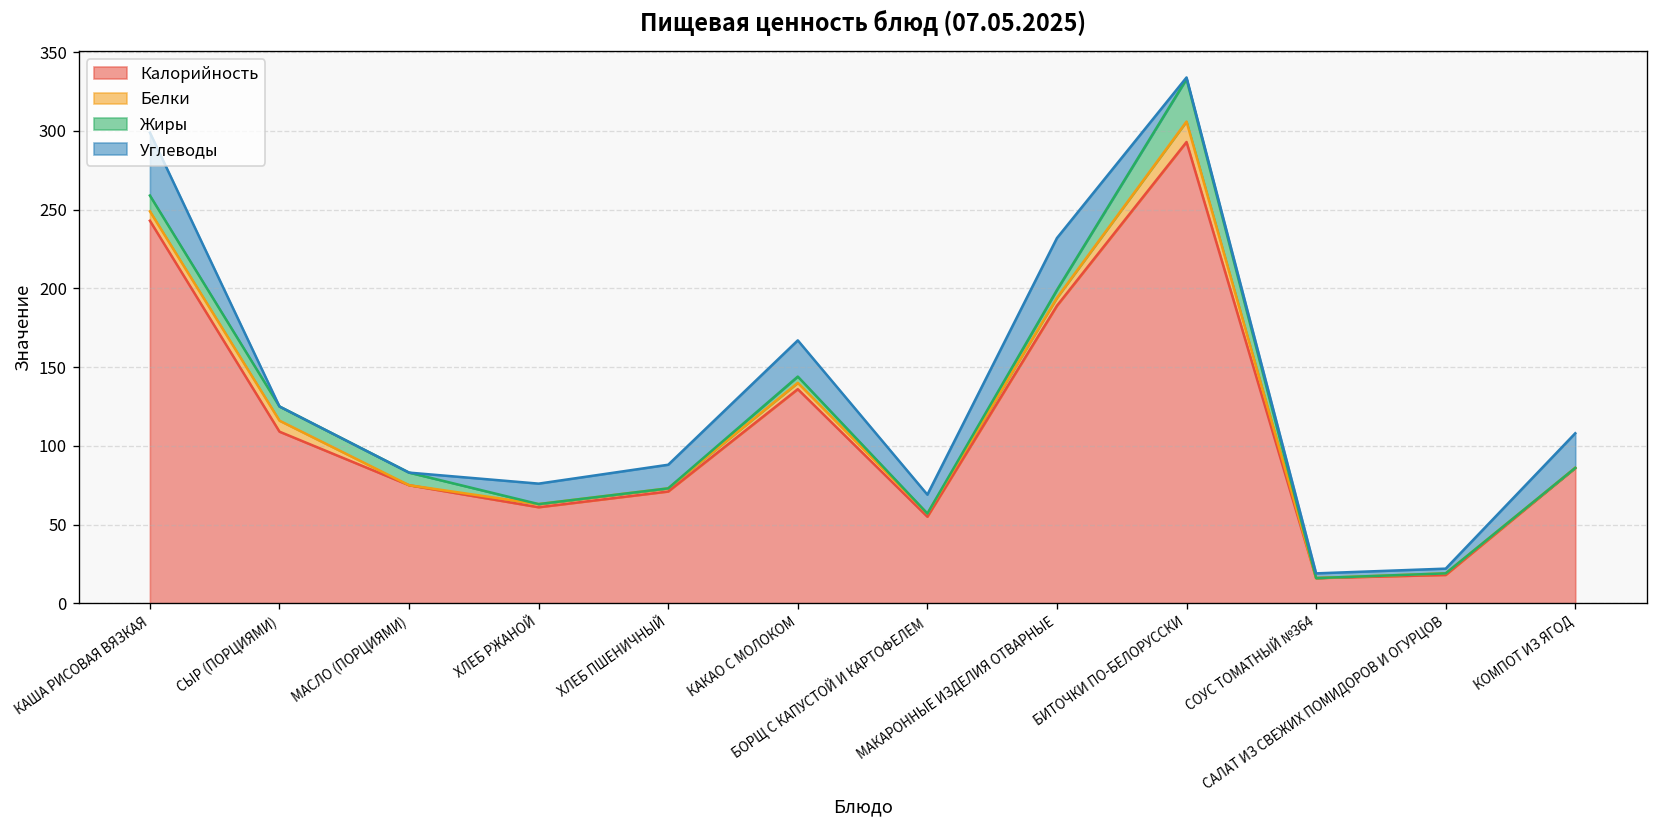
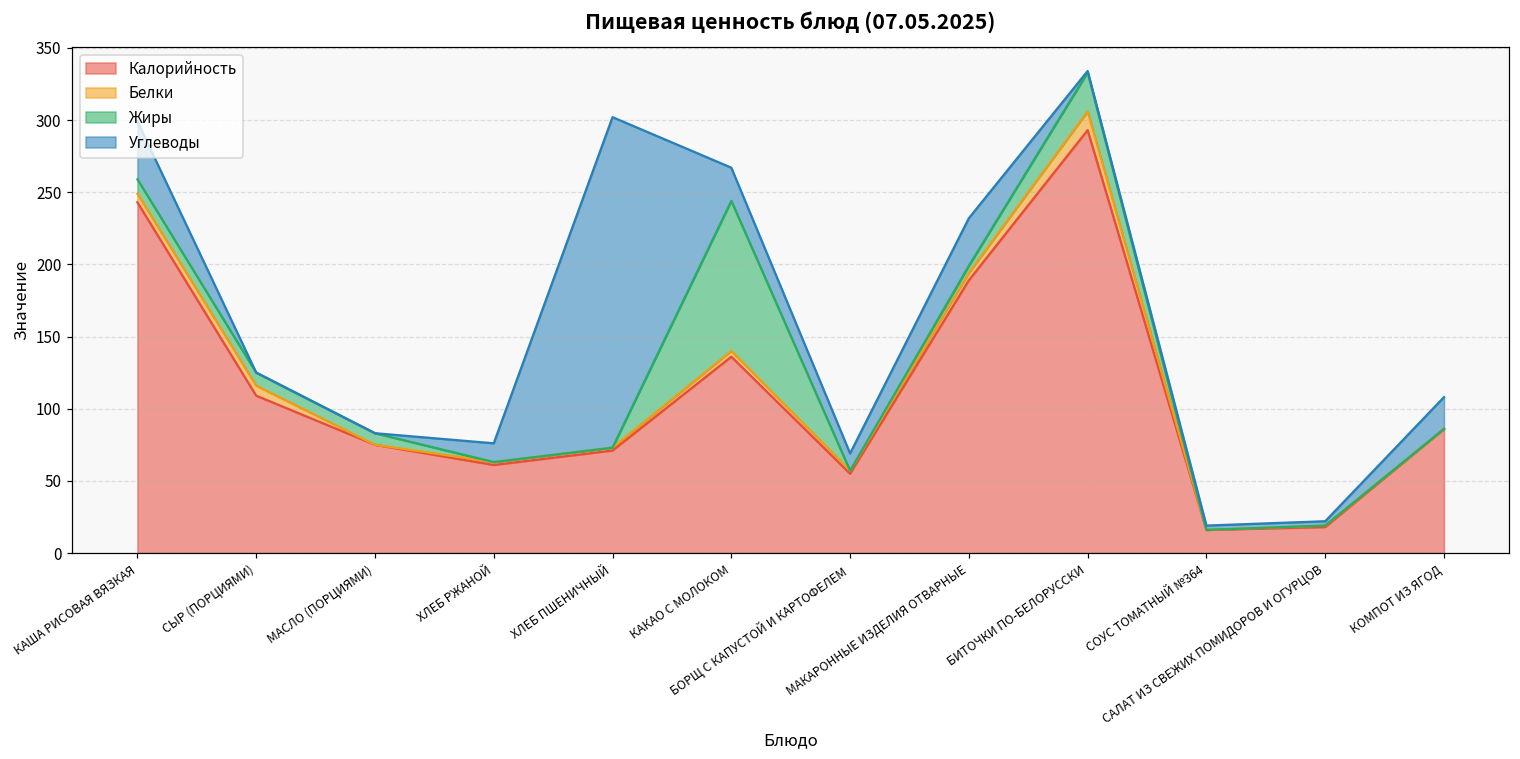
Углеводы, ХЛЕБ ПШЕНИЧНЫЙ: 15 -> 229
Жиры, КАКАО С МОЛОКОМ: 4 -> 104
